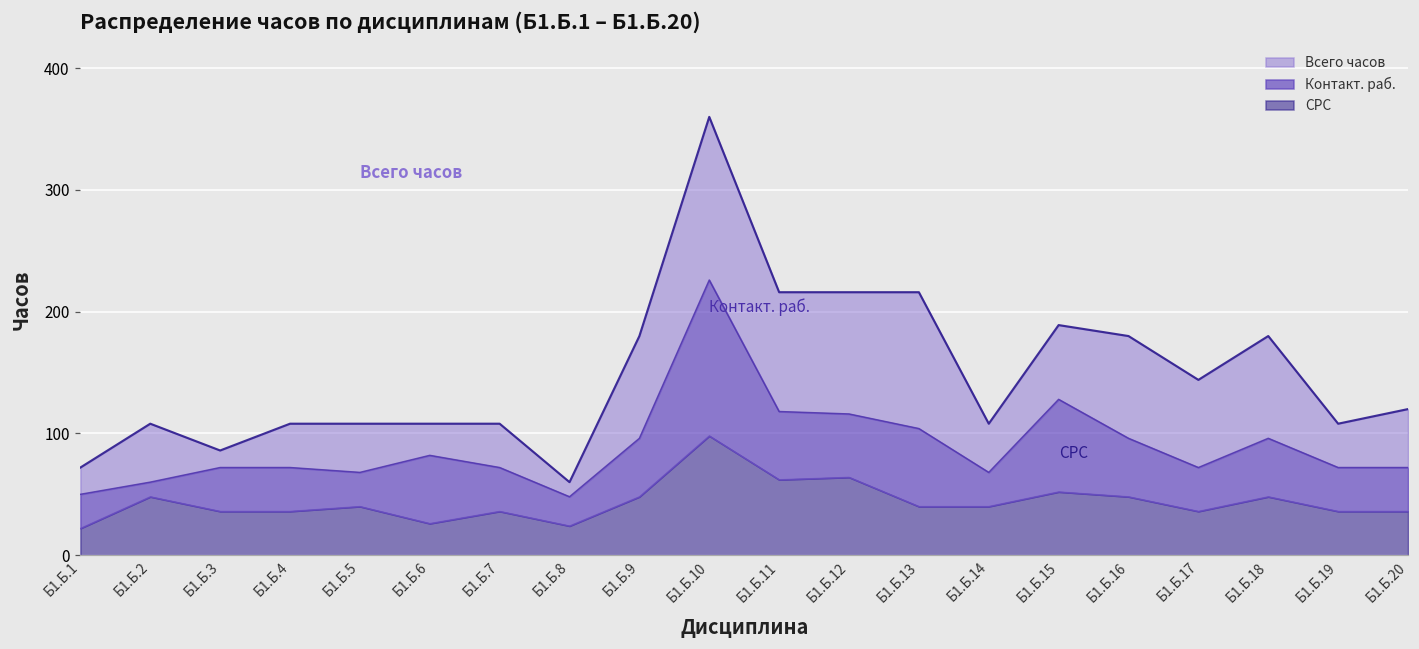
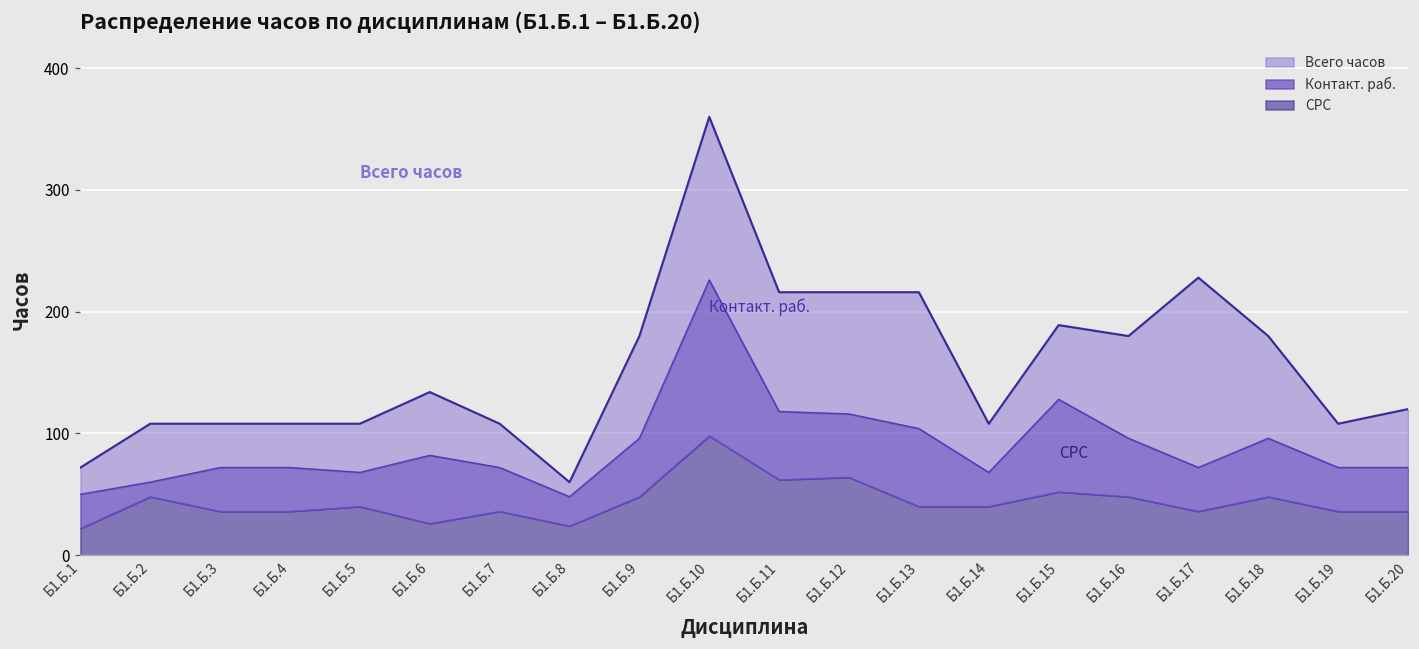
Всего часов, Б1.Б.3: 86 -> 108
Всего часов, Б1.Б.6: 108 -> 134
Всего часов, Б1.Б.17: 144 -> 228
